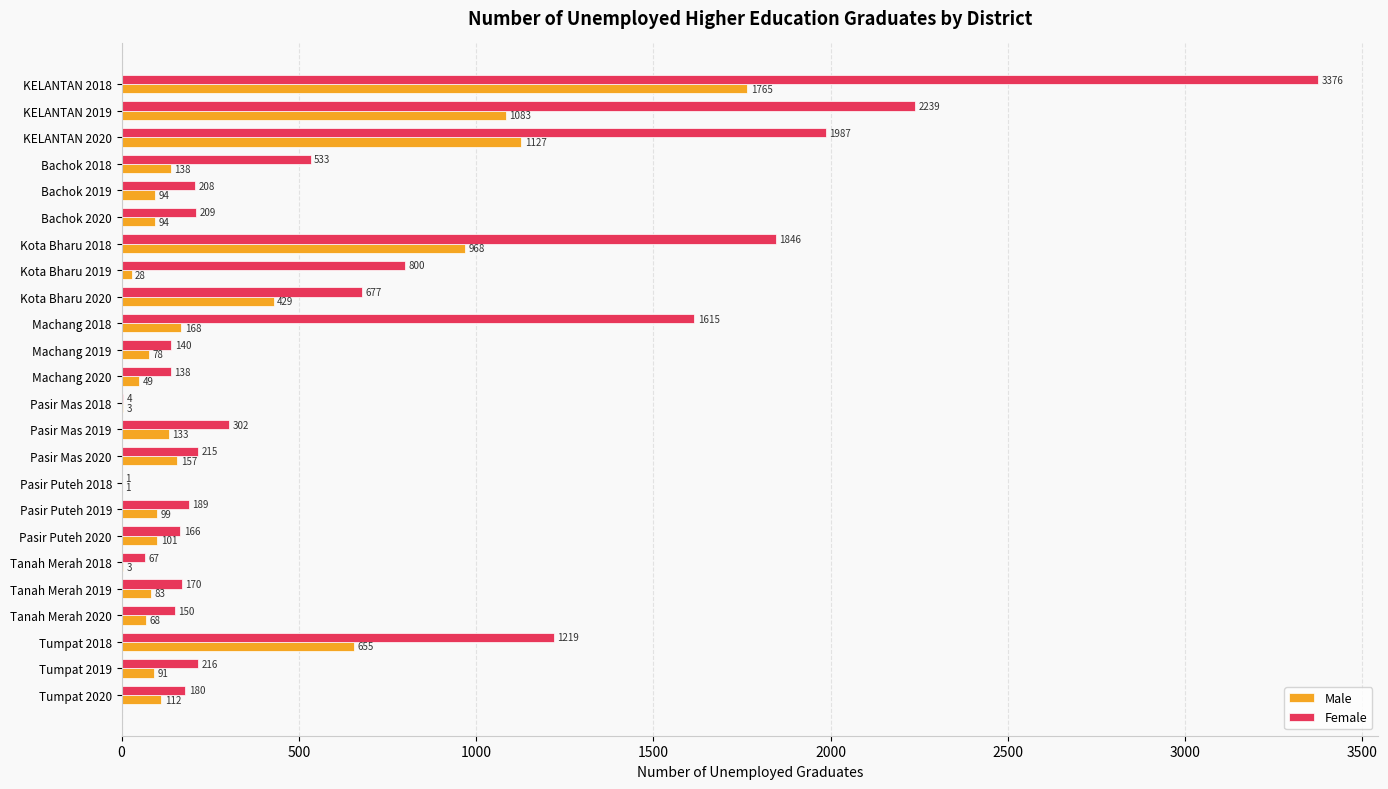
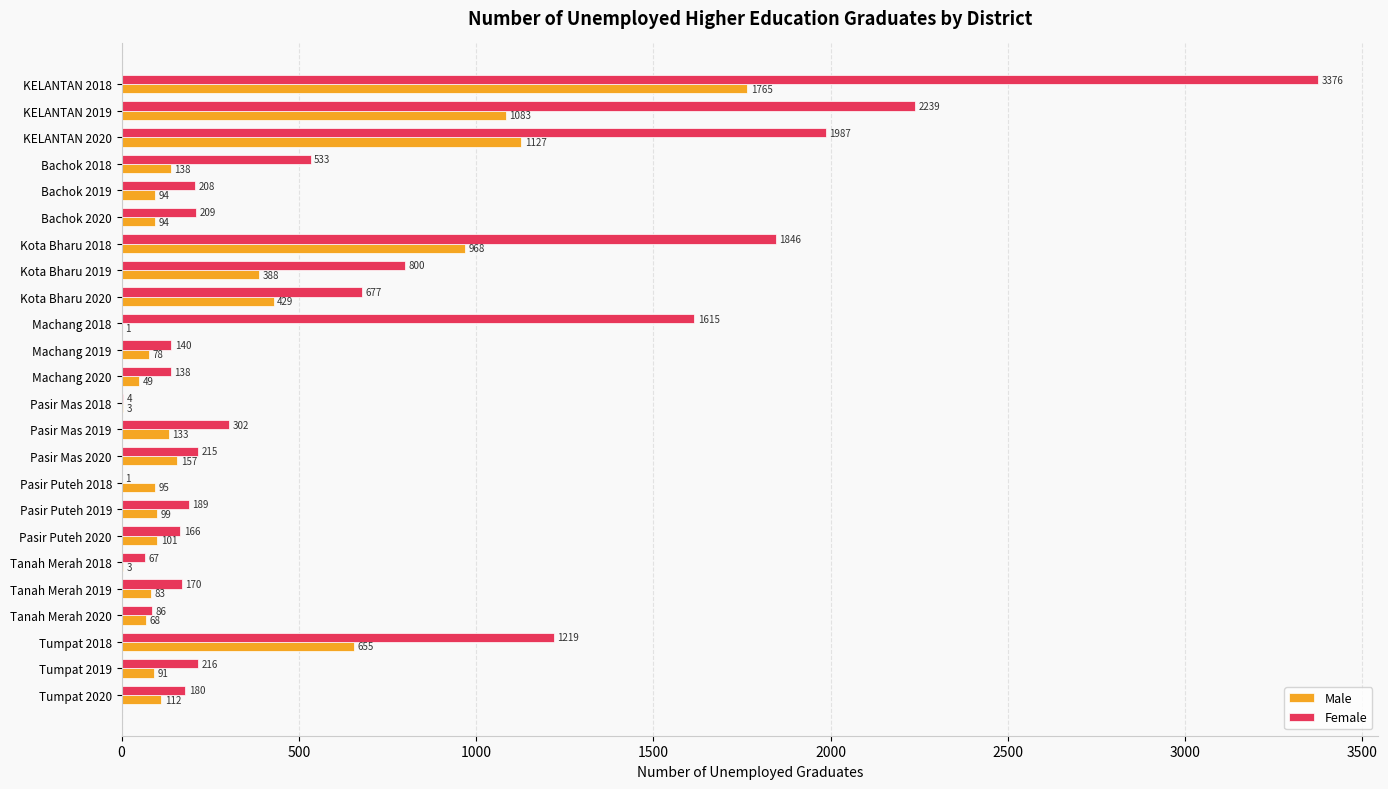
Male, Kota Bharu 2019: 28 -> 388
Male, Machang 2018: 168 -> 1
Male, Pasir Puteh 2018: 1 -> 95
Female, Tanah Merah 2020: 150 -> 86
